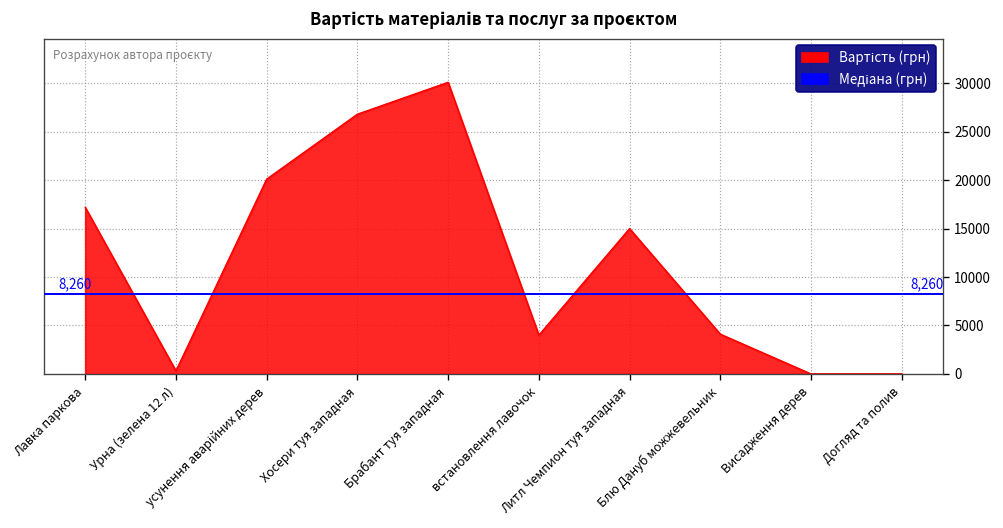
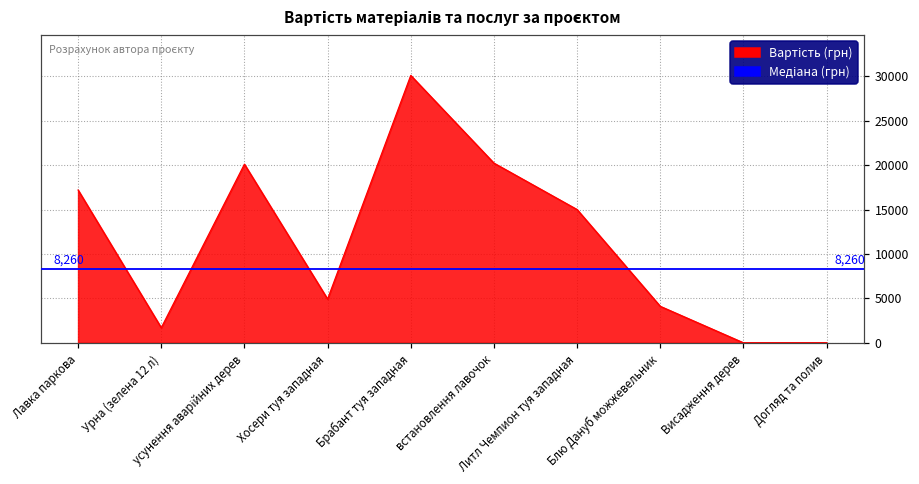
Урна (зелена 12 л): 0 -> 2000
Хосери туя западная: 27000 -> 5000
встановлення лавочок: 4000 -> 20000
